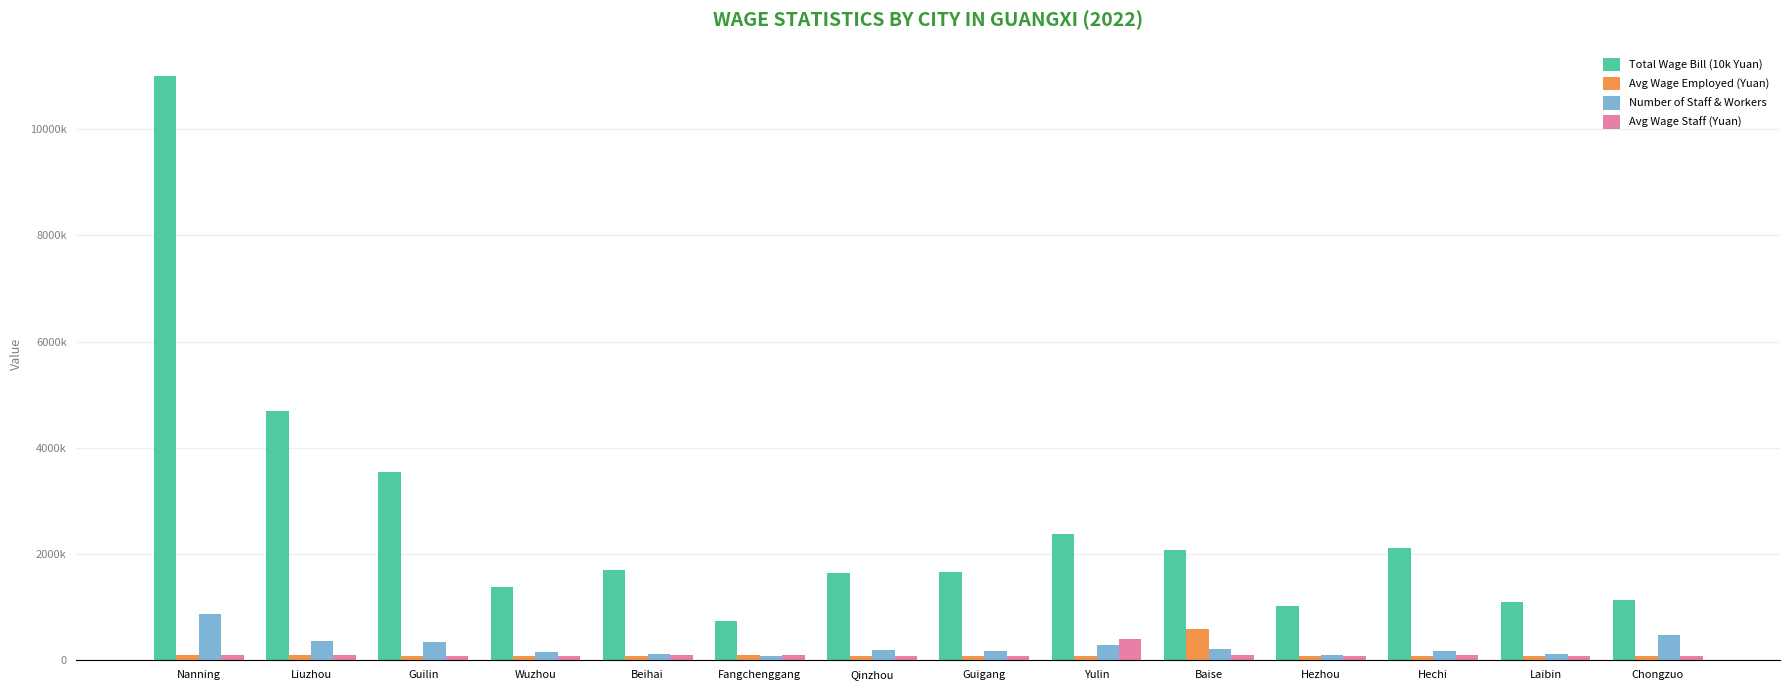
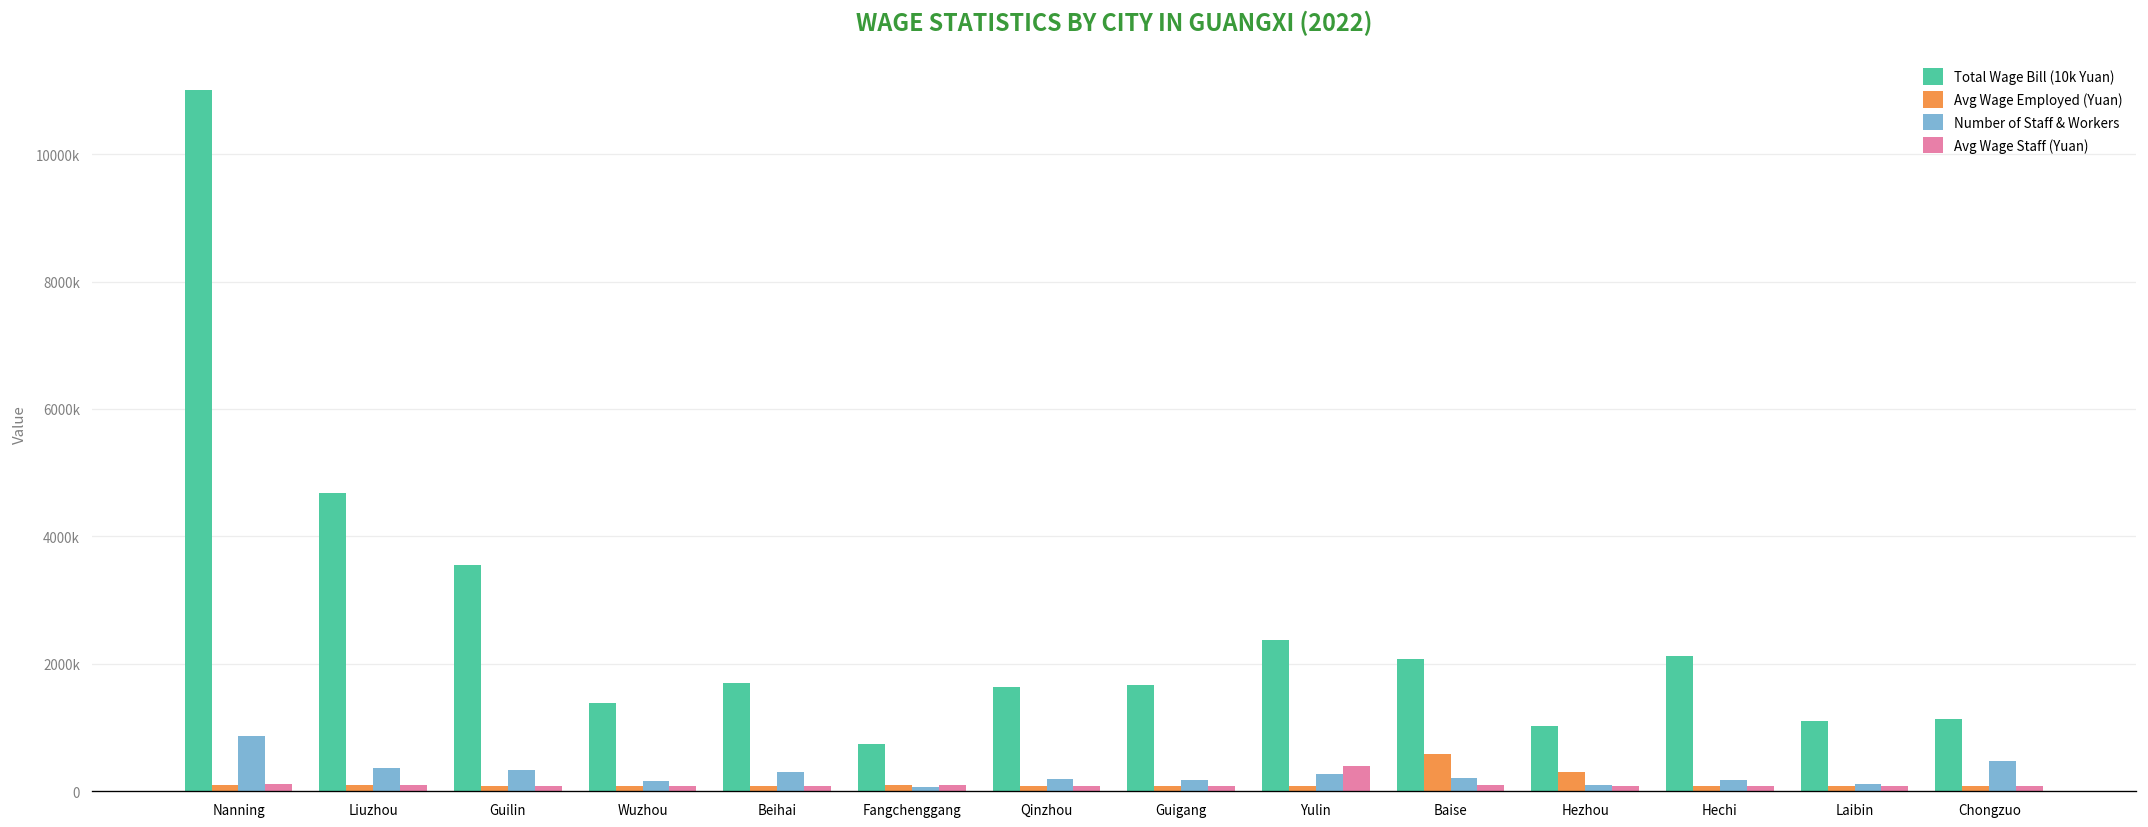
Number of Staff & Workers, Beihai: 100000 -> 300000
Avg Wage Employed (Yuan), Hezhou: 100000 -> 300000
